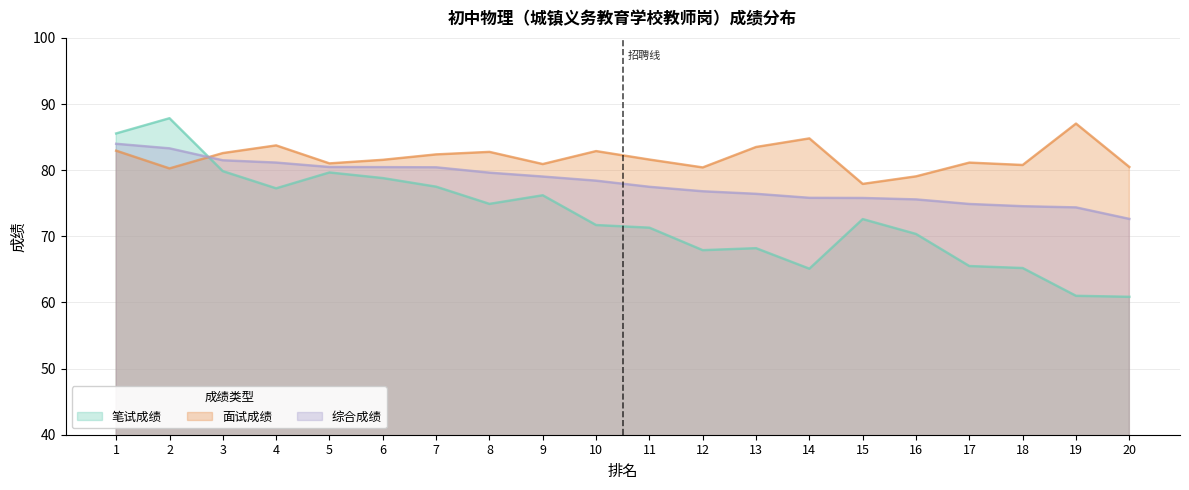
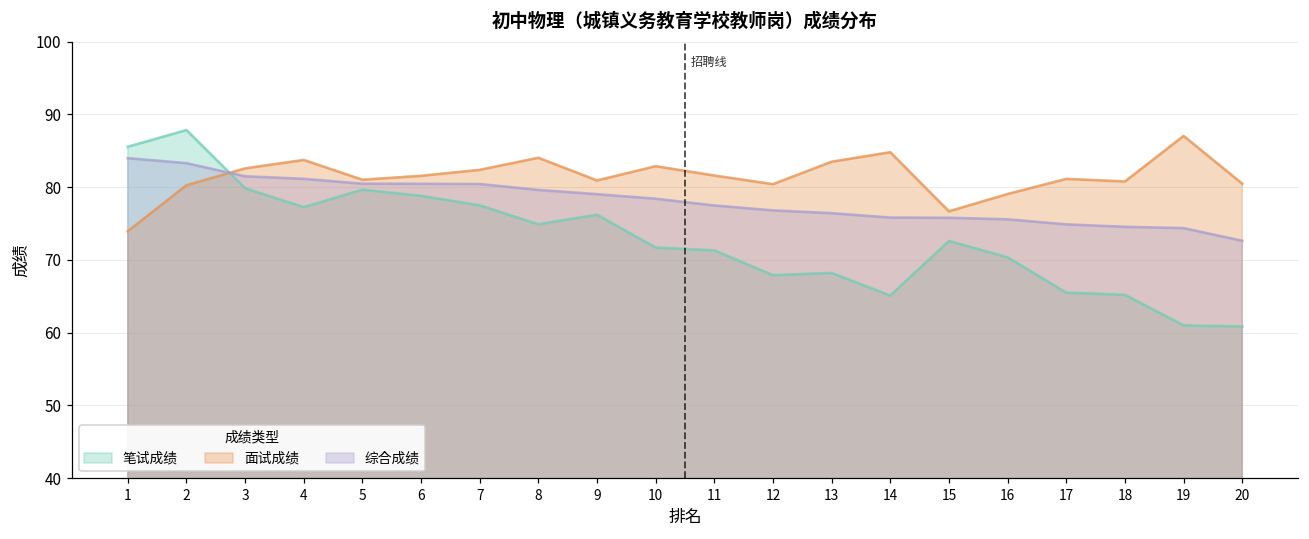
面试成绩, 1: 83 -> 74
面试成绩, 8: 83 -> 84
面试成绩, 15: 78 -> 77
